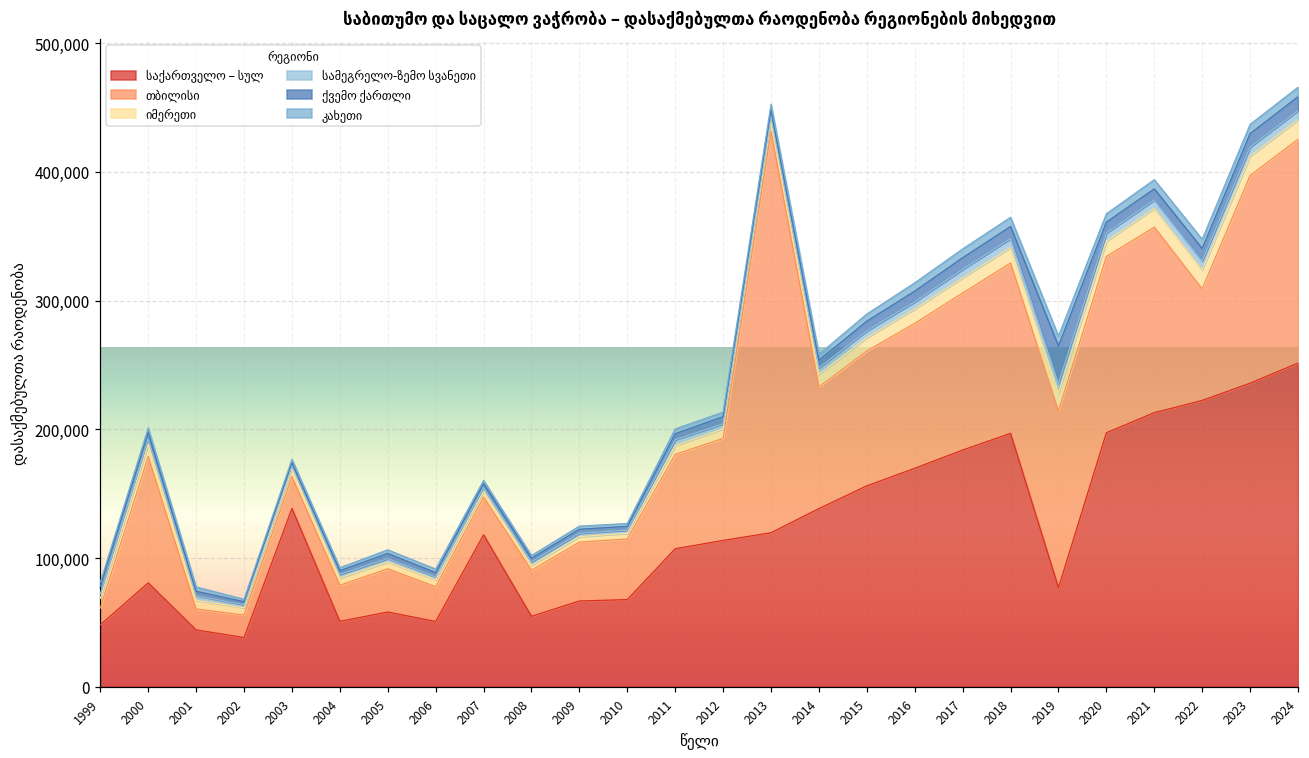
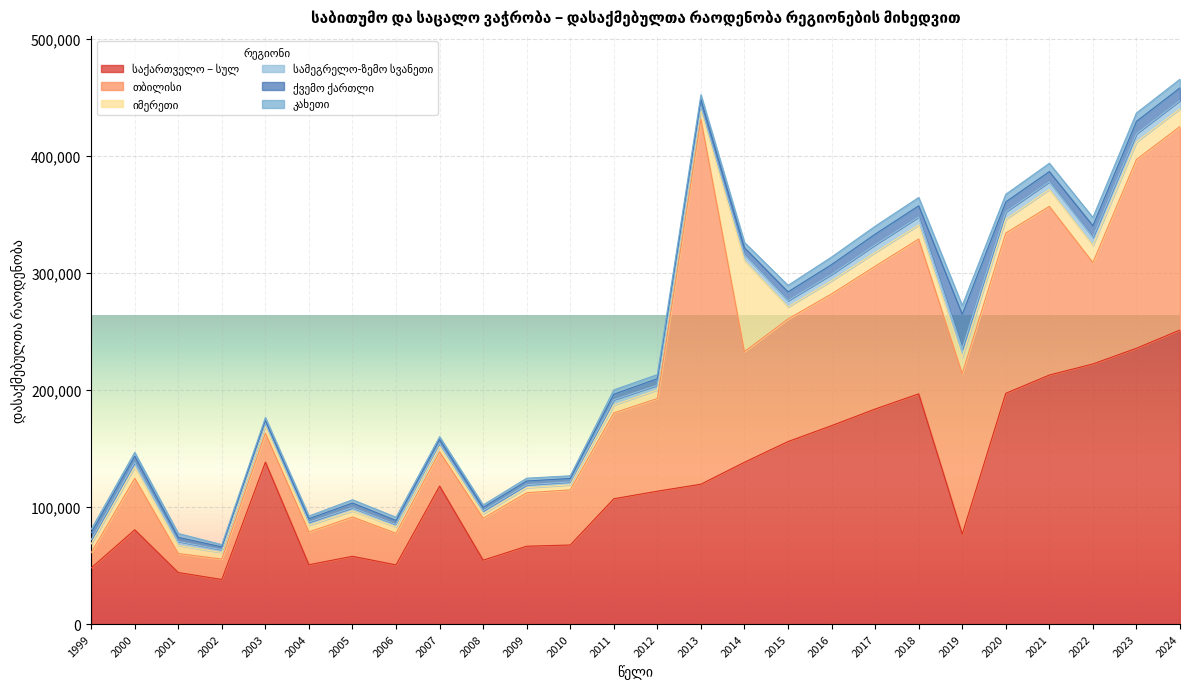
თბილისი, 2000: 98,000 -> 44,000
იმერეთი, 2014: 10,000 -> 78,000
